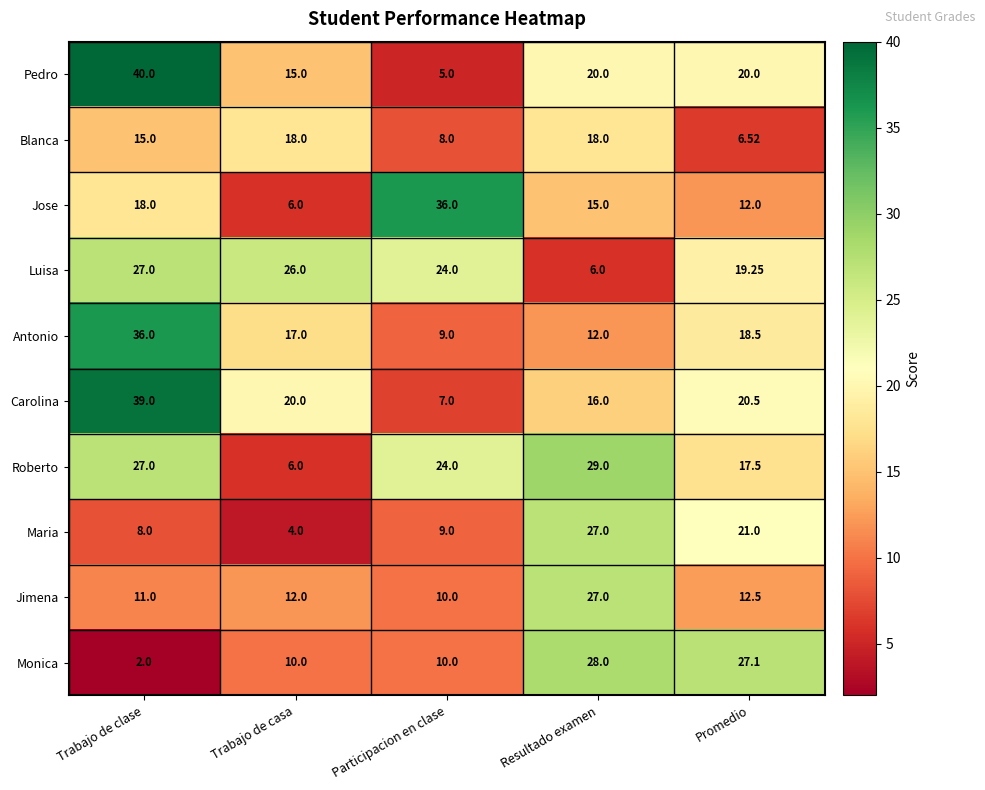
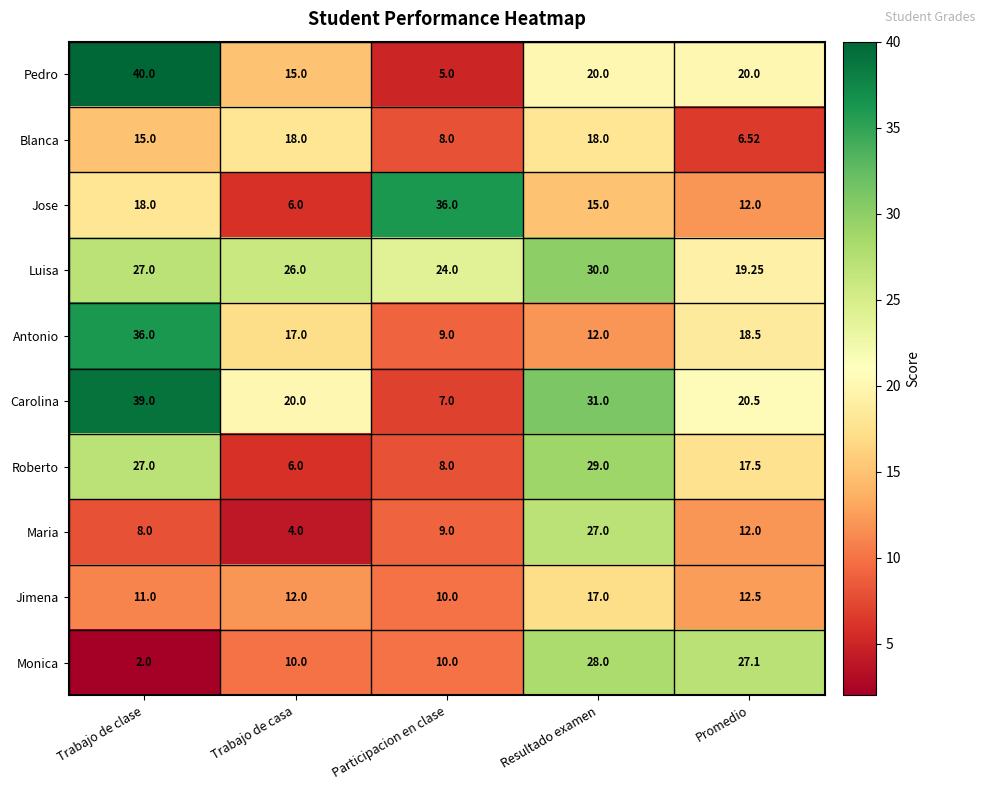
Luisa, Resultado examen: 6.0 -> 30.0
Carolina, Resultado examen: 16.0 -> 31.0
Roberto, Participacion en clase: 24.0 -> 8.0
Maria, Promedio: 21.0 -> 12.0
Jimena, Resultado examen: 27.0 -> 17.0
